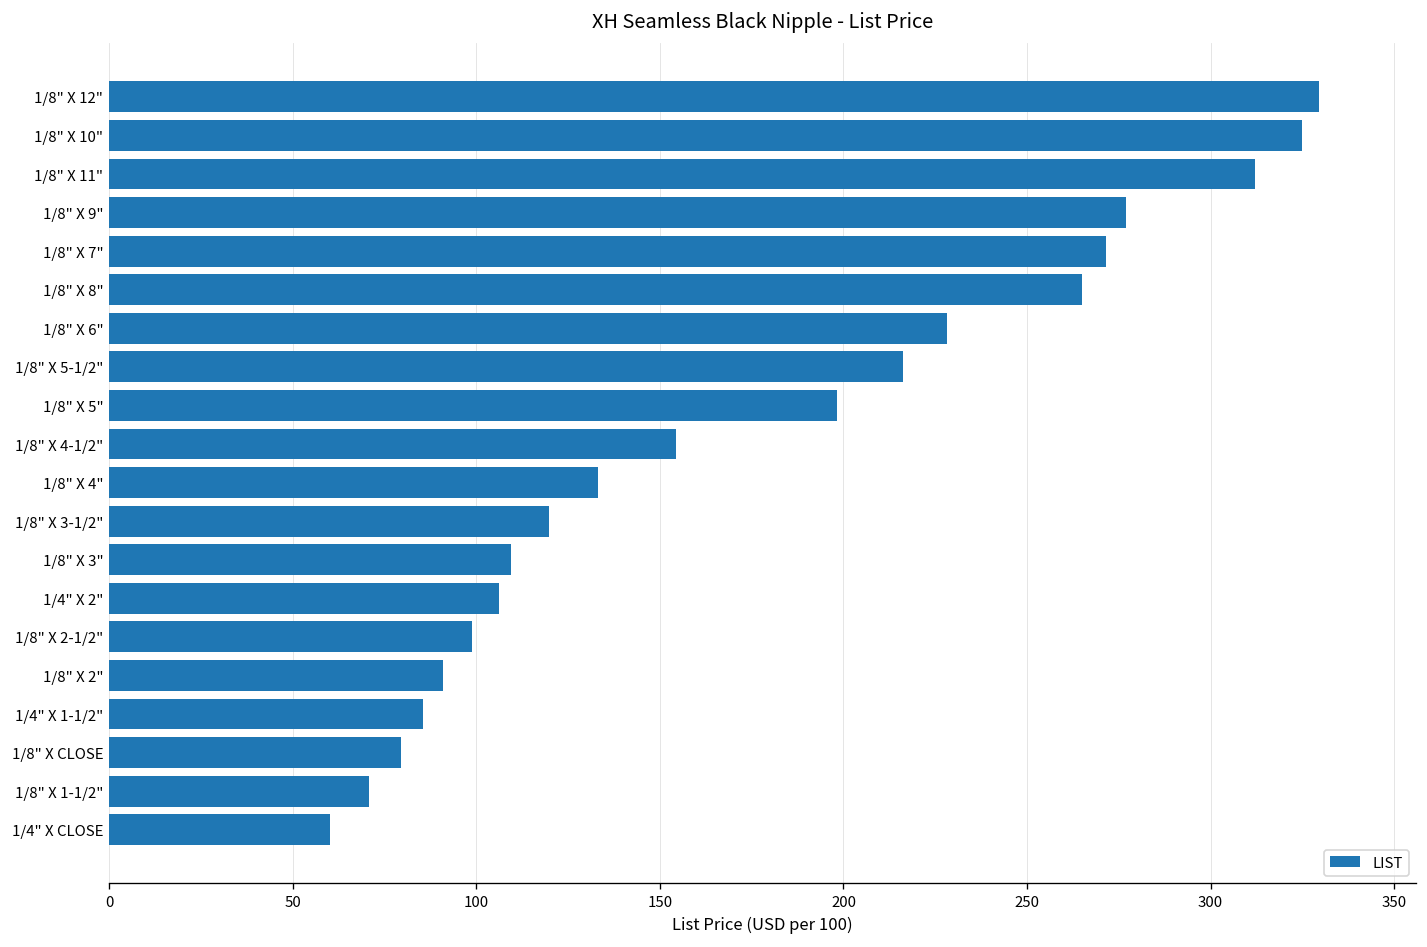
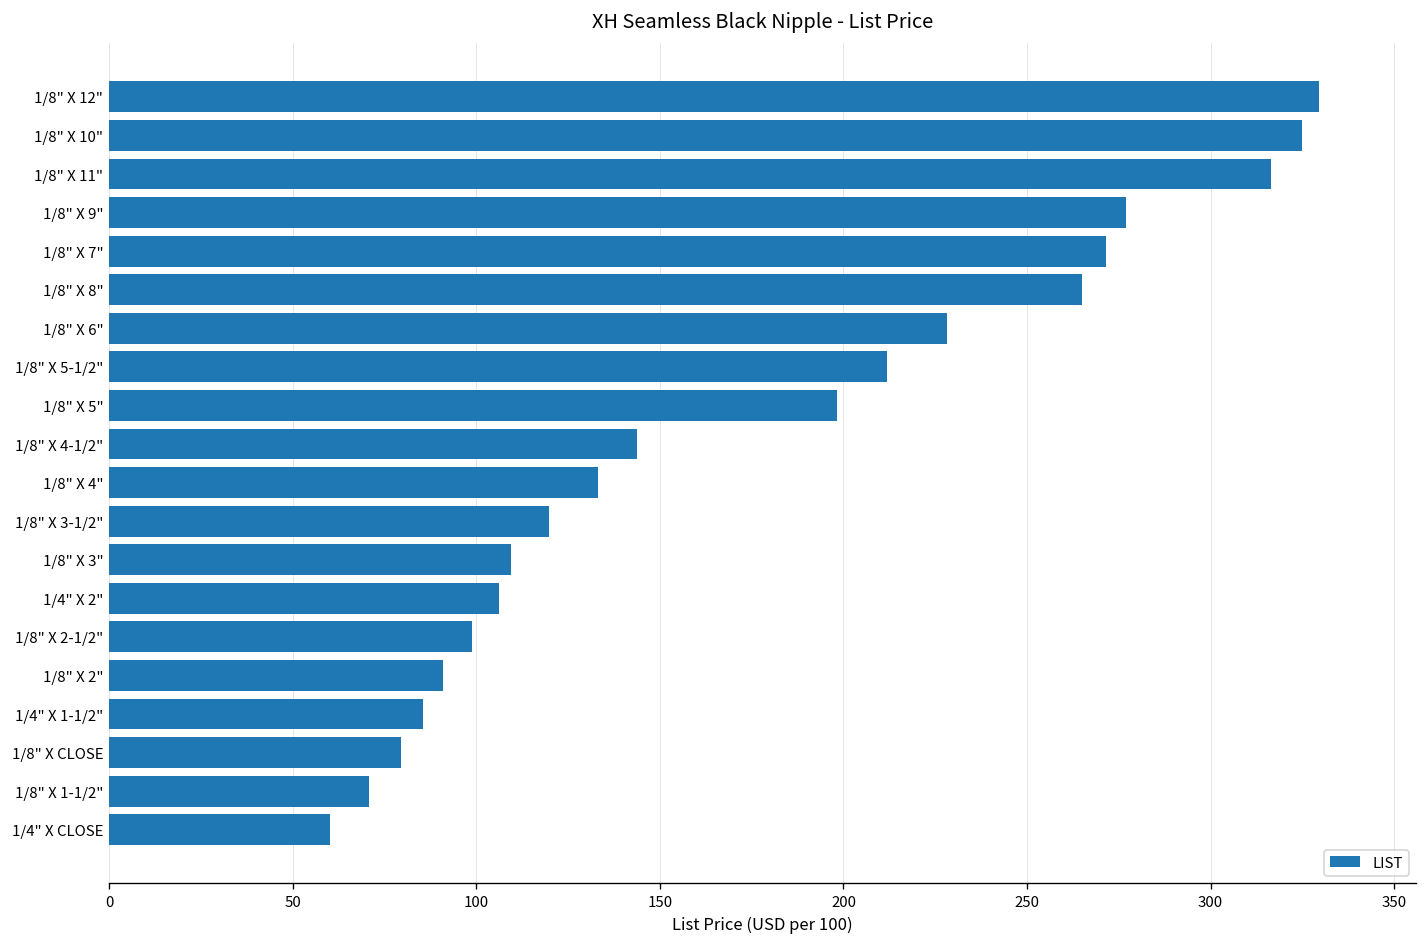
1/8" X 11": 312 -> 316
1/8" X 5-1/2": 216 -> 212
1/8" X 4-1/2": 154 -> 144
